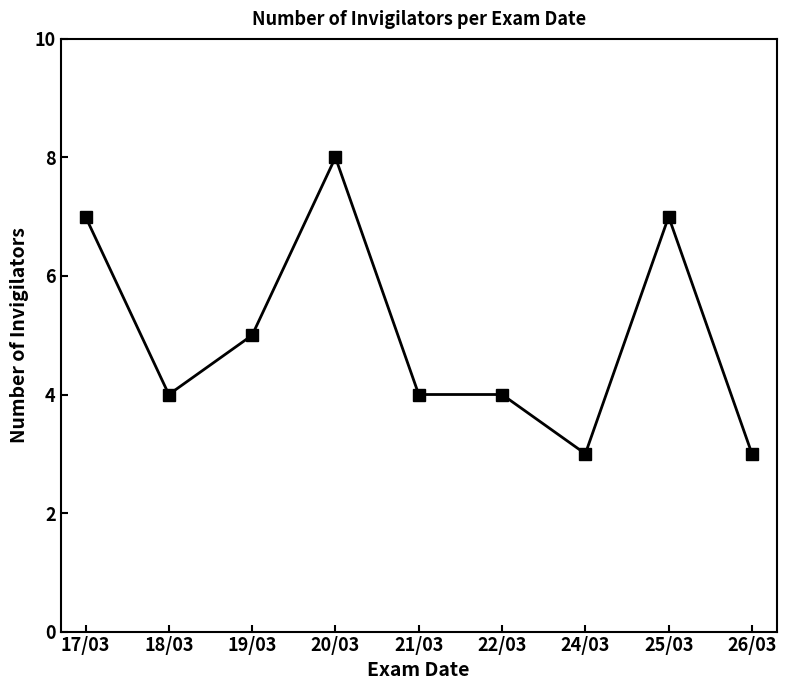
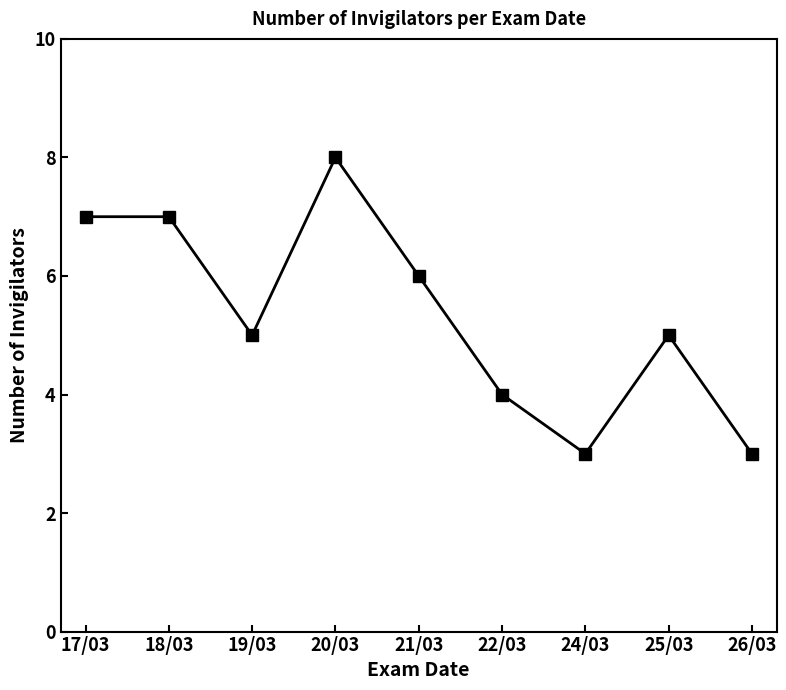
18/03: 4 -> 7
21/03: 4 -> 6
25/03: 7 -> 5
